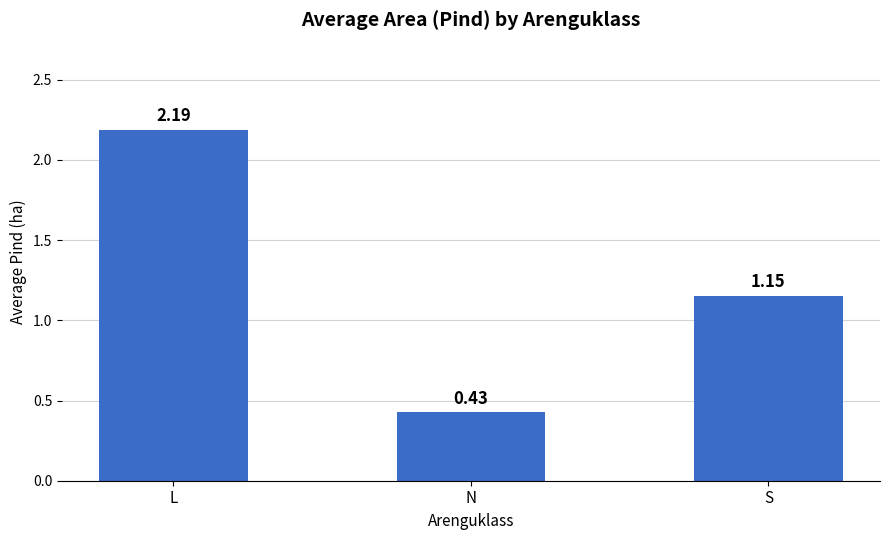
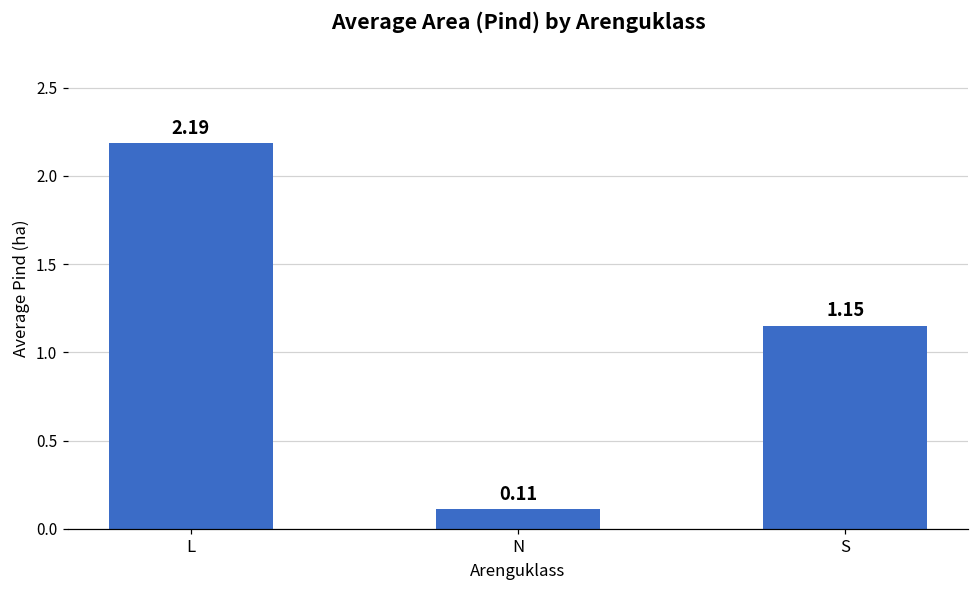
N: 0.43 -> 0.11
